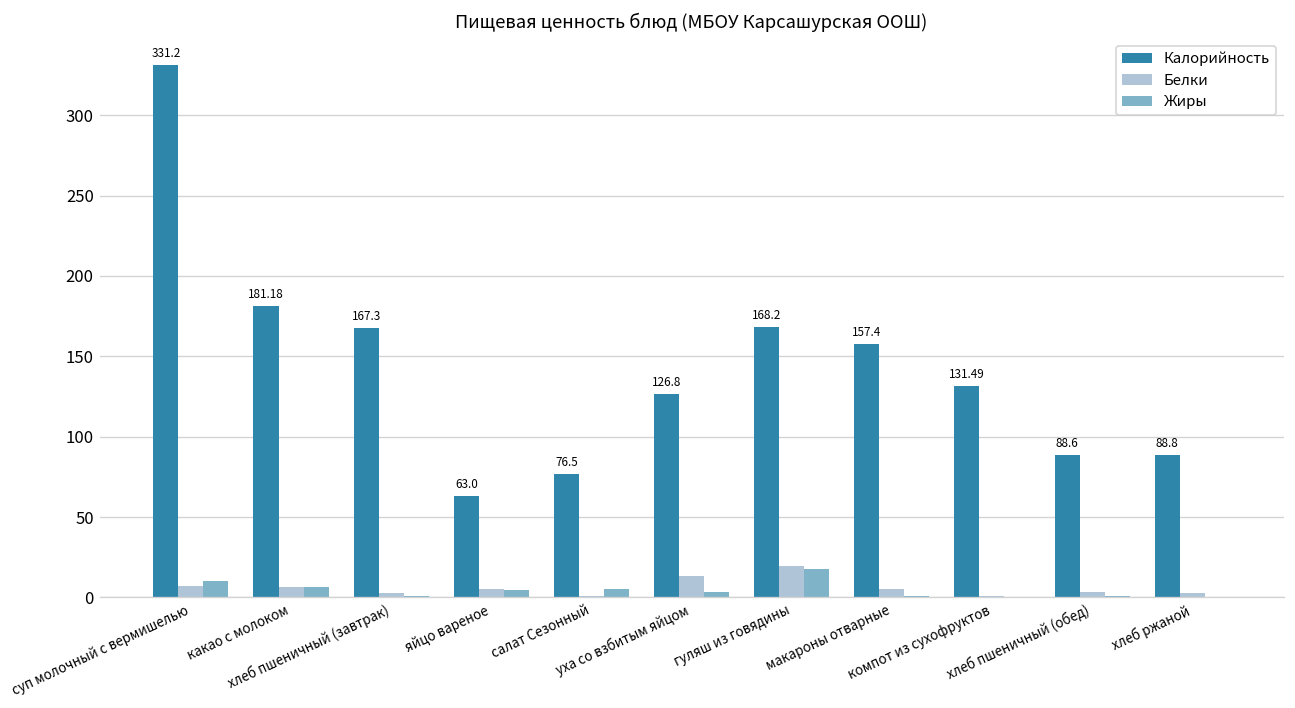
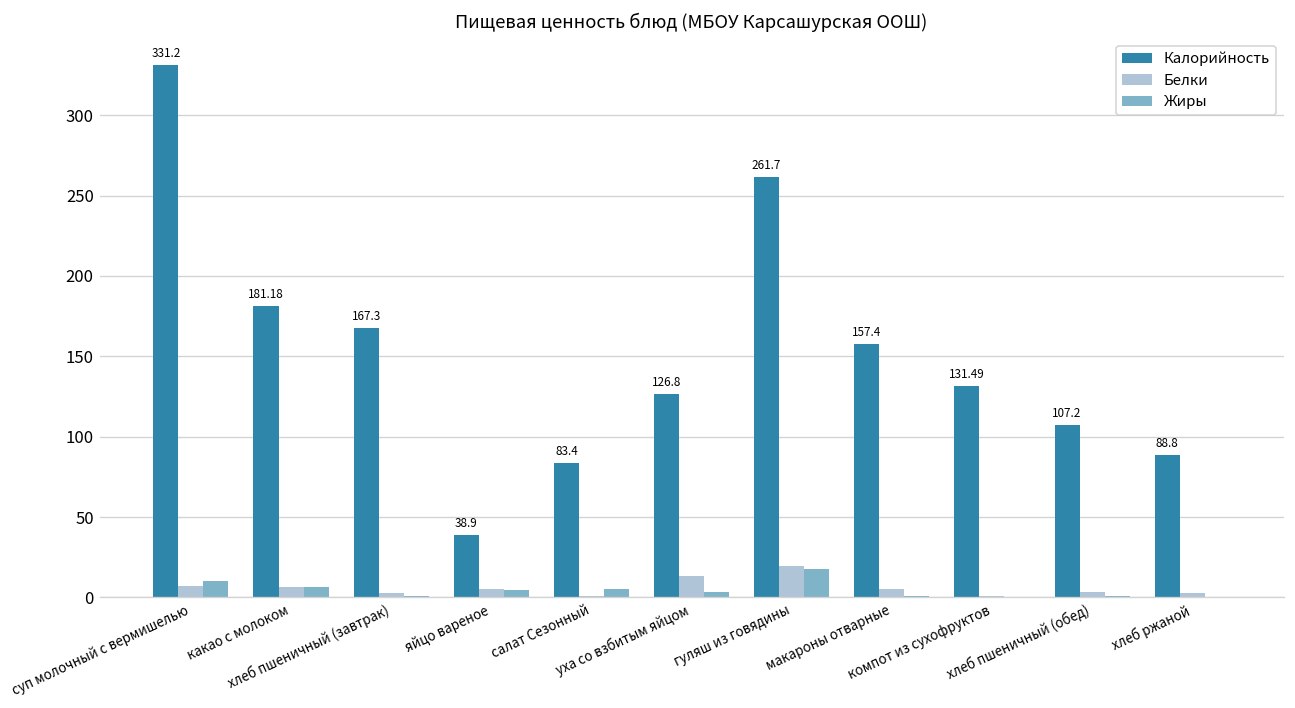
Калорийность, яйцо вареное: 63.0 -> 38.9
Калорийность, салат Сезонный: 76.5 -> 83.4
Калорийность, гуляш из говядины: 168.2 -> 261.7
Калорийность, хлеб пшеничный (обед): 88.6 -> 107.2
